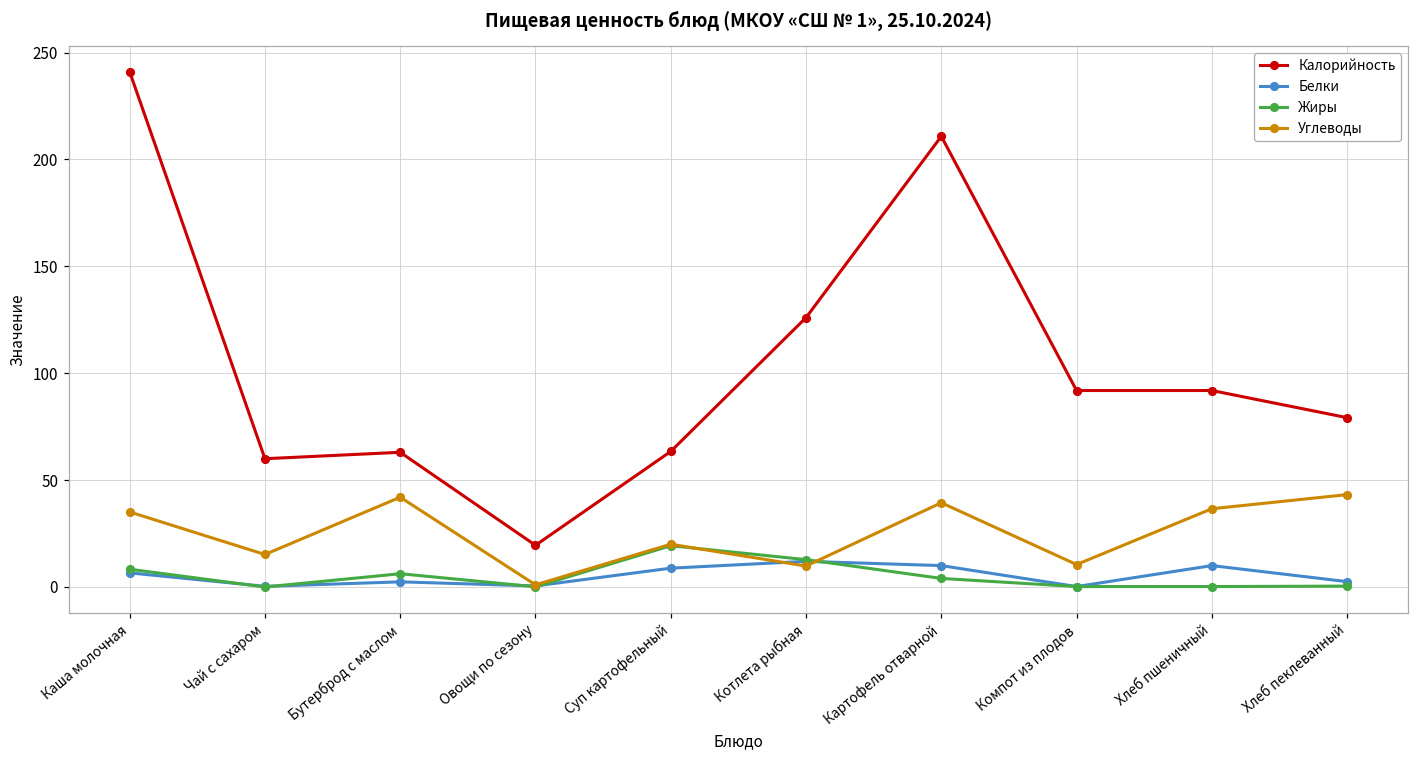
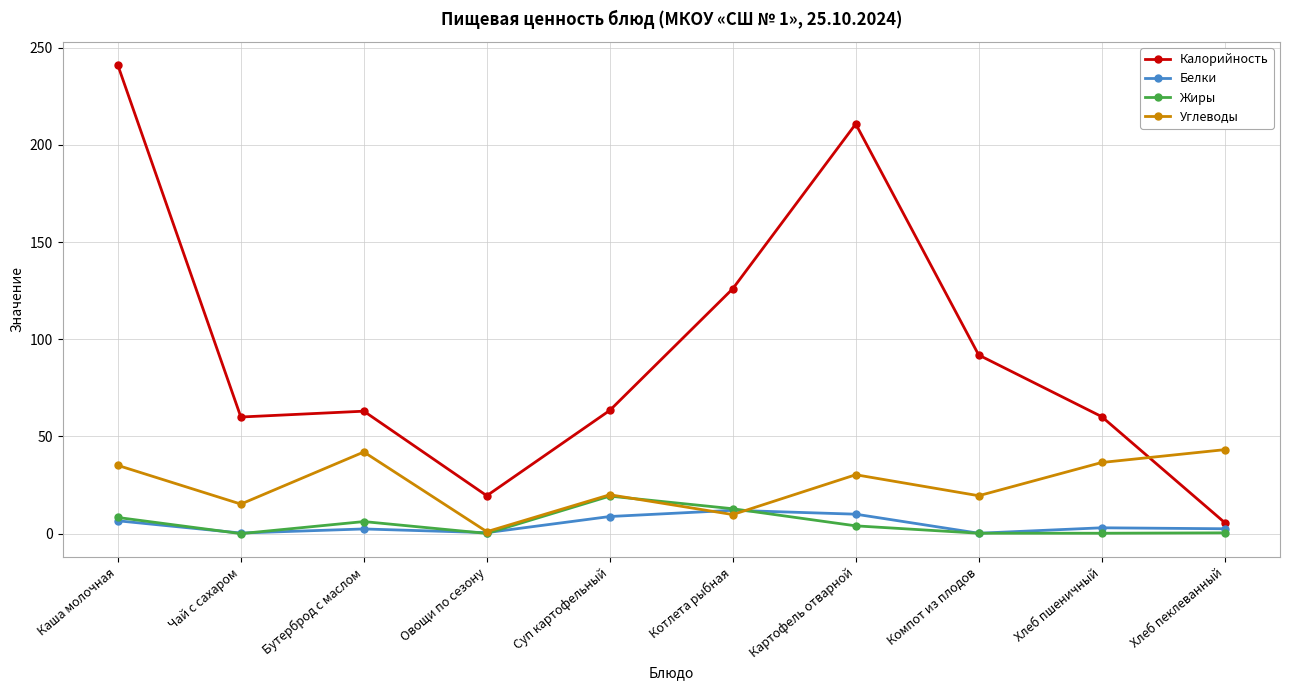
Углеводы, Картофель отварной: 39 -> 30
Углеводы, Компот из плодов: 11 -> 20
Калорийность, Хлеб пшеничный: 92 -> 60
Белки, Хлеб пшеничный: 10 -> 3
Калорийность, Хлеб пеклеванный: 79 -> 6
